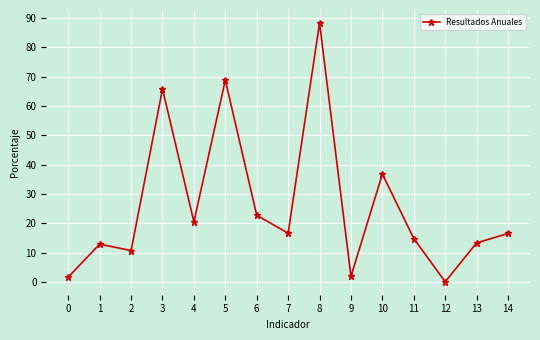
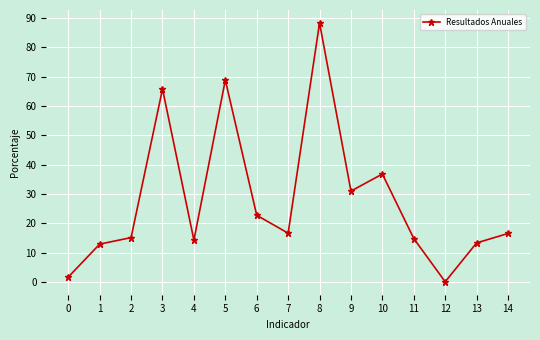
2: 11 -> 15
4: 20 -> 14
9: 2 -> 31
